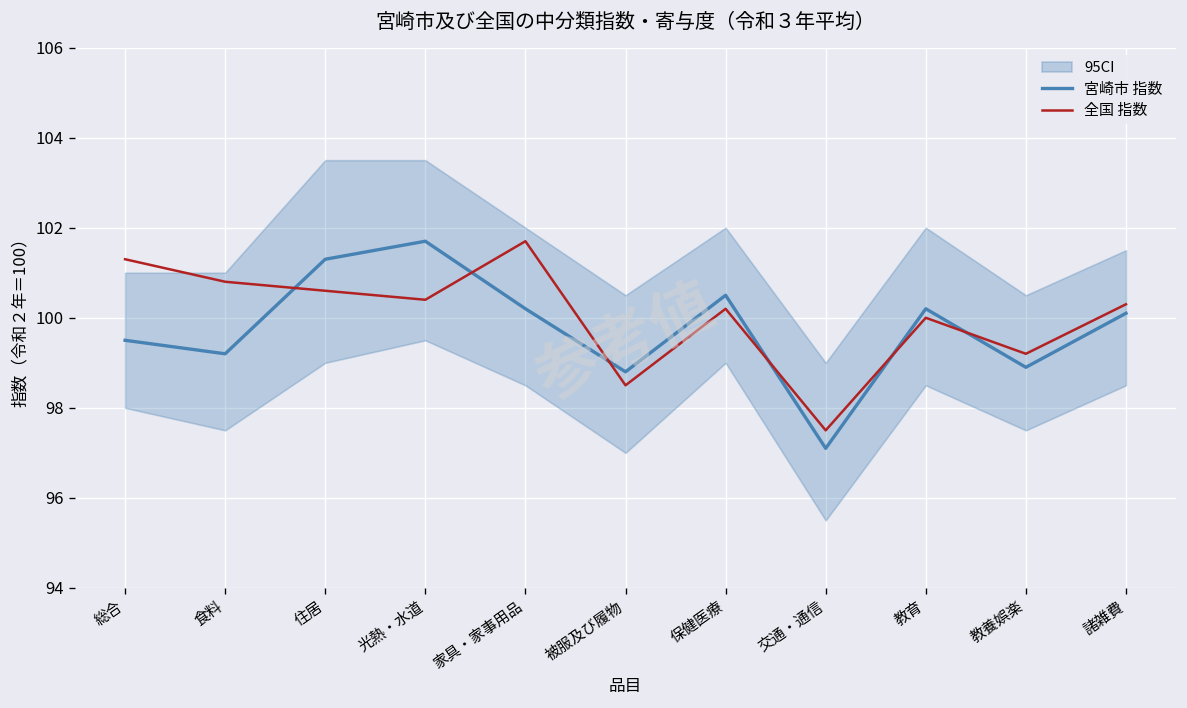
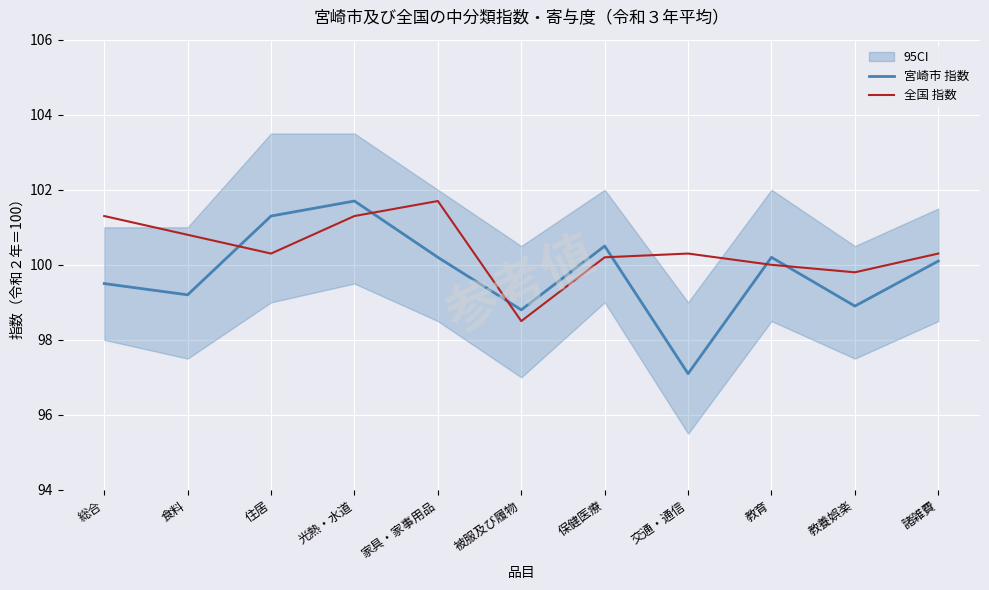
全国 指数, 住居: 100.6 -> 100.3
全国 指数, 光熱・水道: 100.4 -> 101.3
全国 指数, 交通・通信: 97.5 -> 100.3
全国 指数, 教養娯楽: 99.2 -> 99.8
